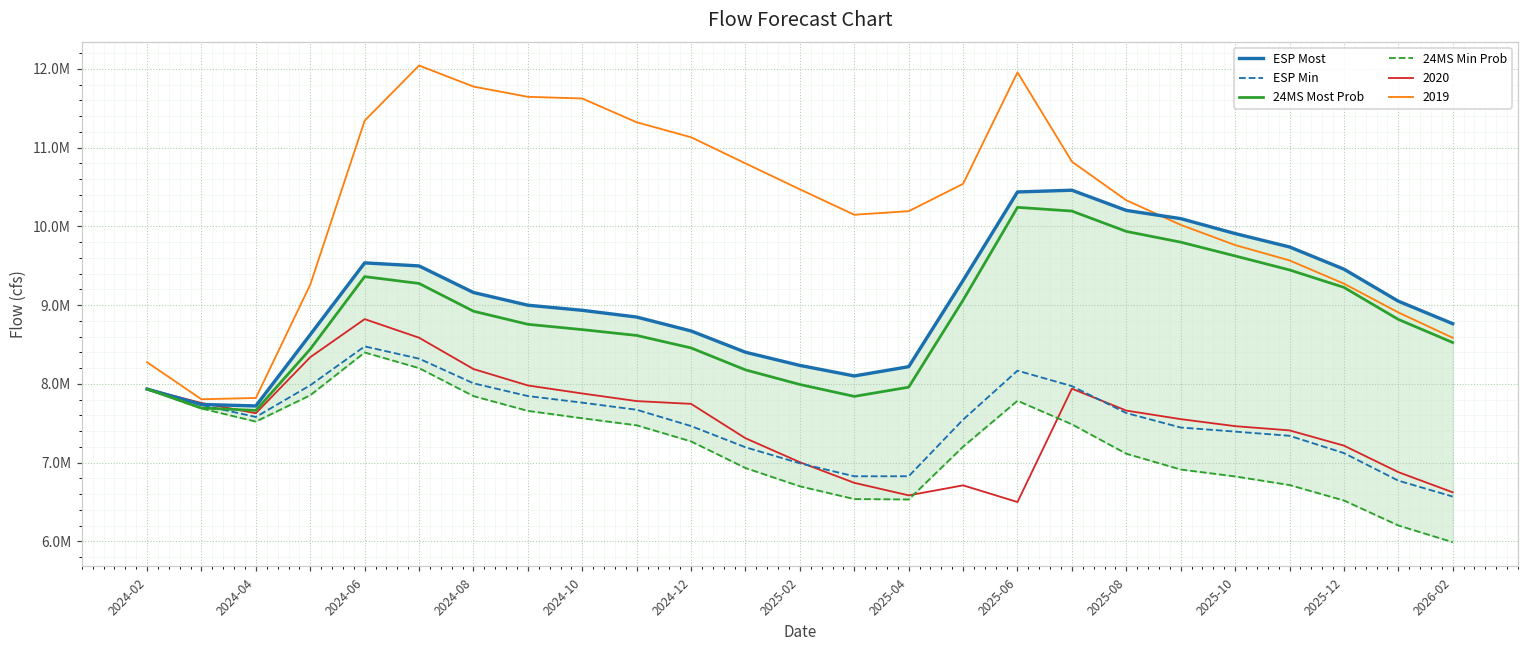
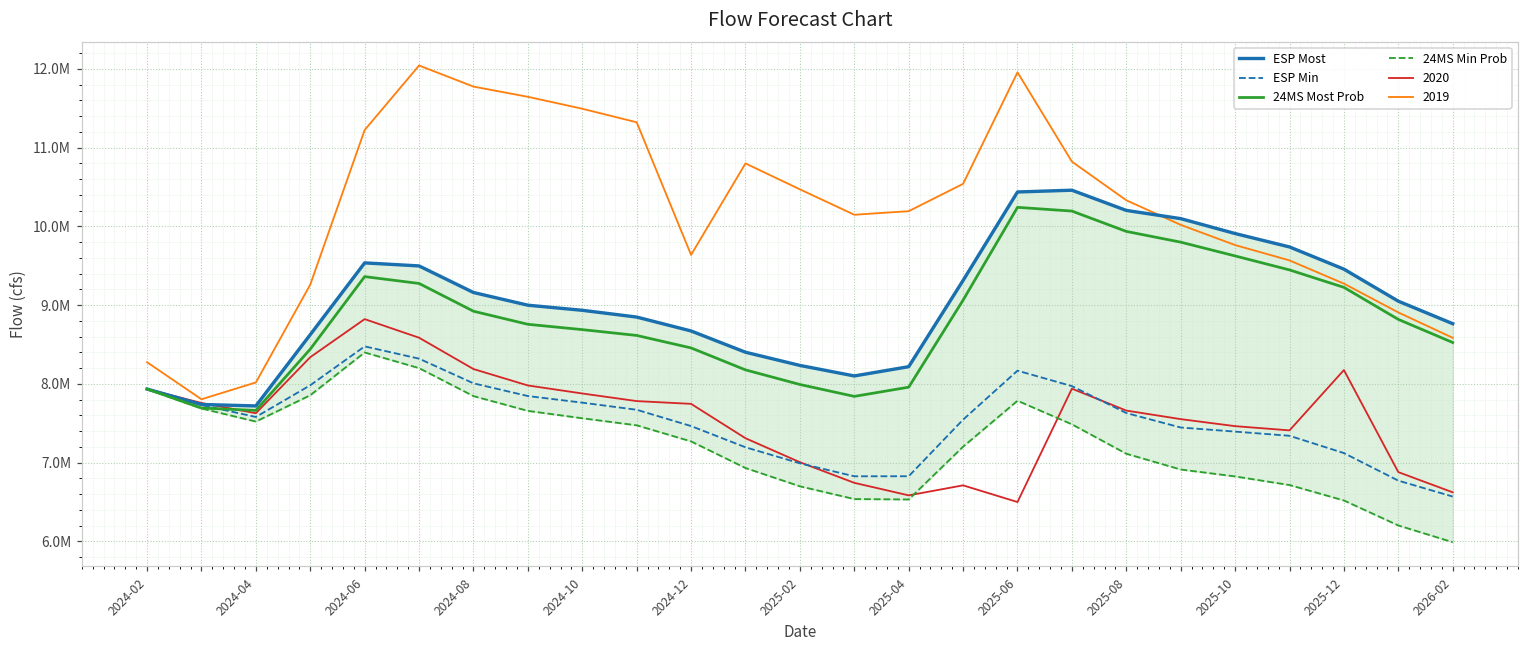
2019, 2024-04: 7800000 -> 8000000
2019, 2024-06: 11300000 -> 11200000
2019, 2024-10: 11600000 -> 11500000
2019, 2024-12: 11100000 -> 9600000
2020, 2025-12: 7200000 -> 8200000
